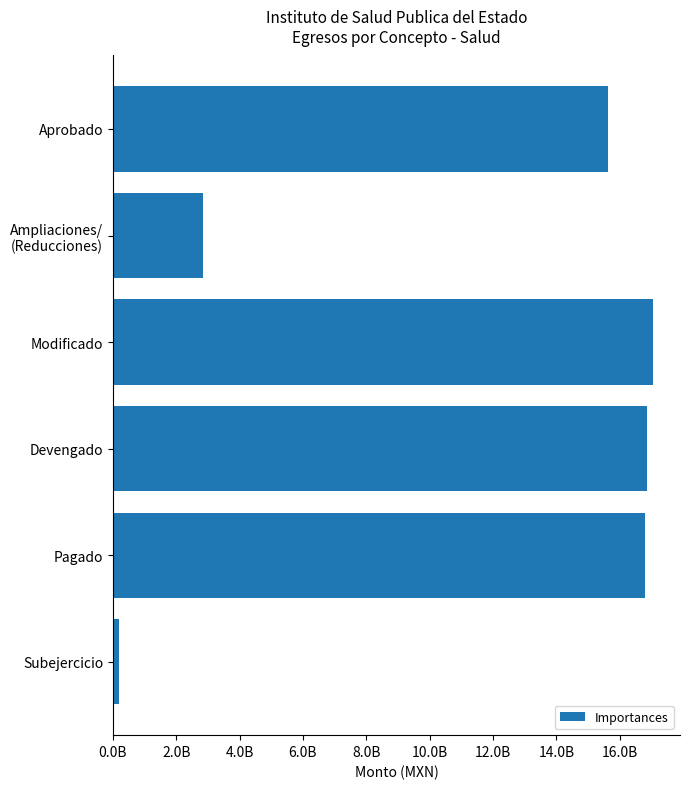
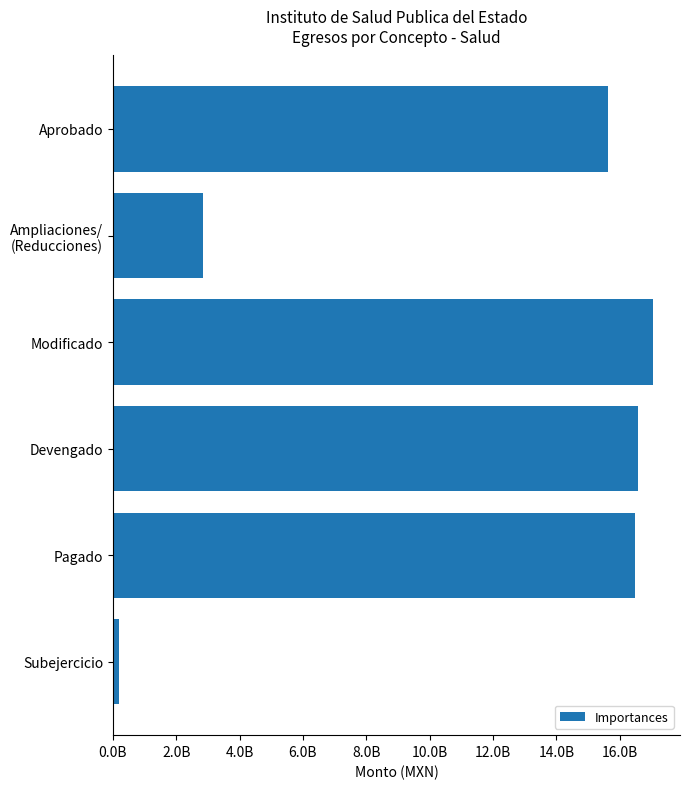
Devengado: 16800000000 -> 16600000000
Pagado: 16800000000 -> 16500000000
